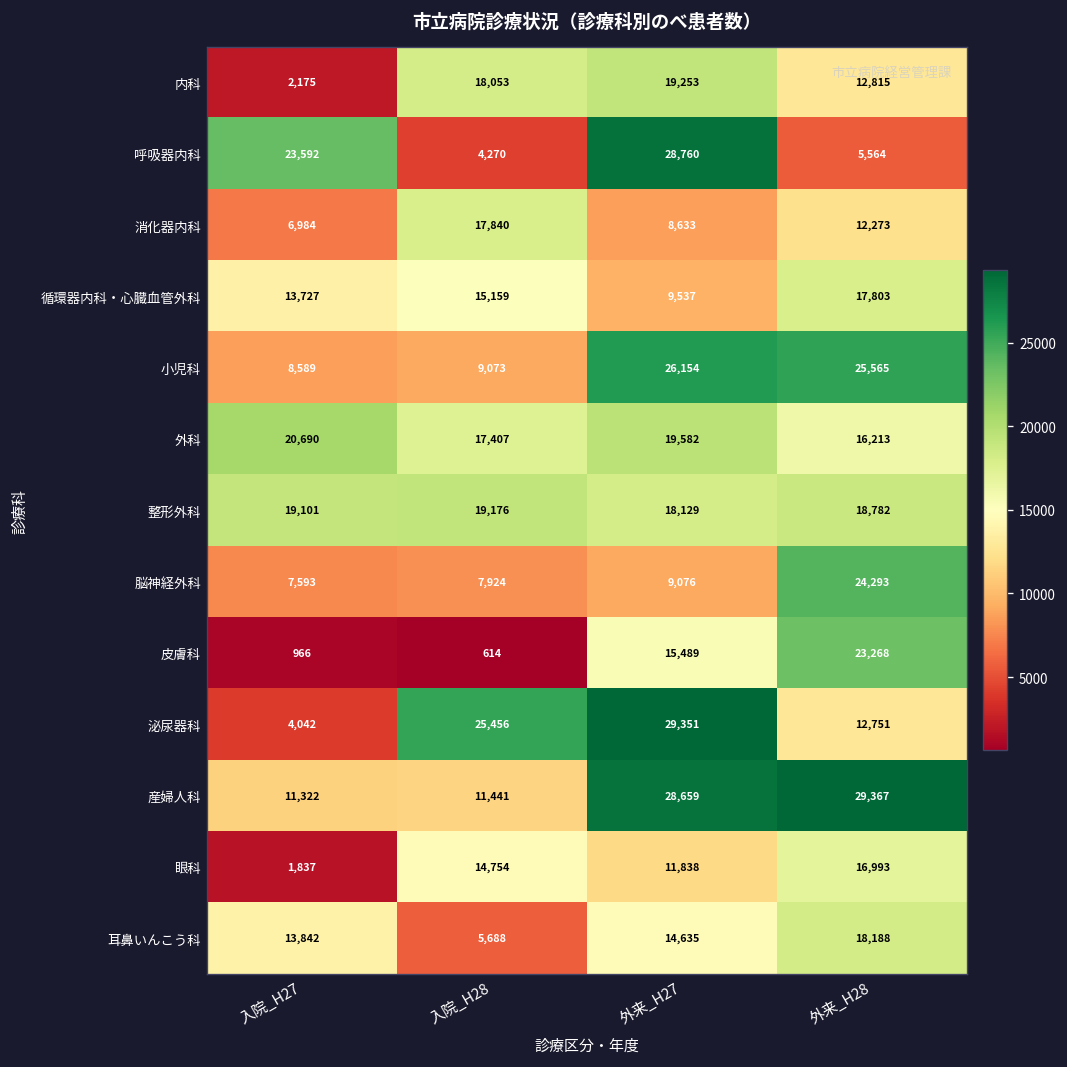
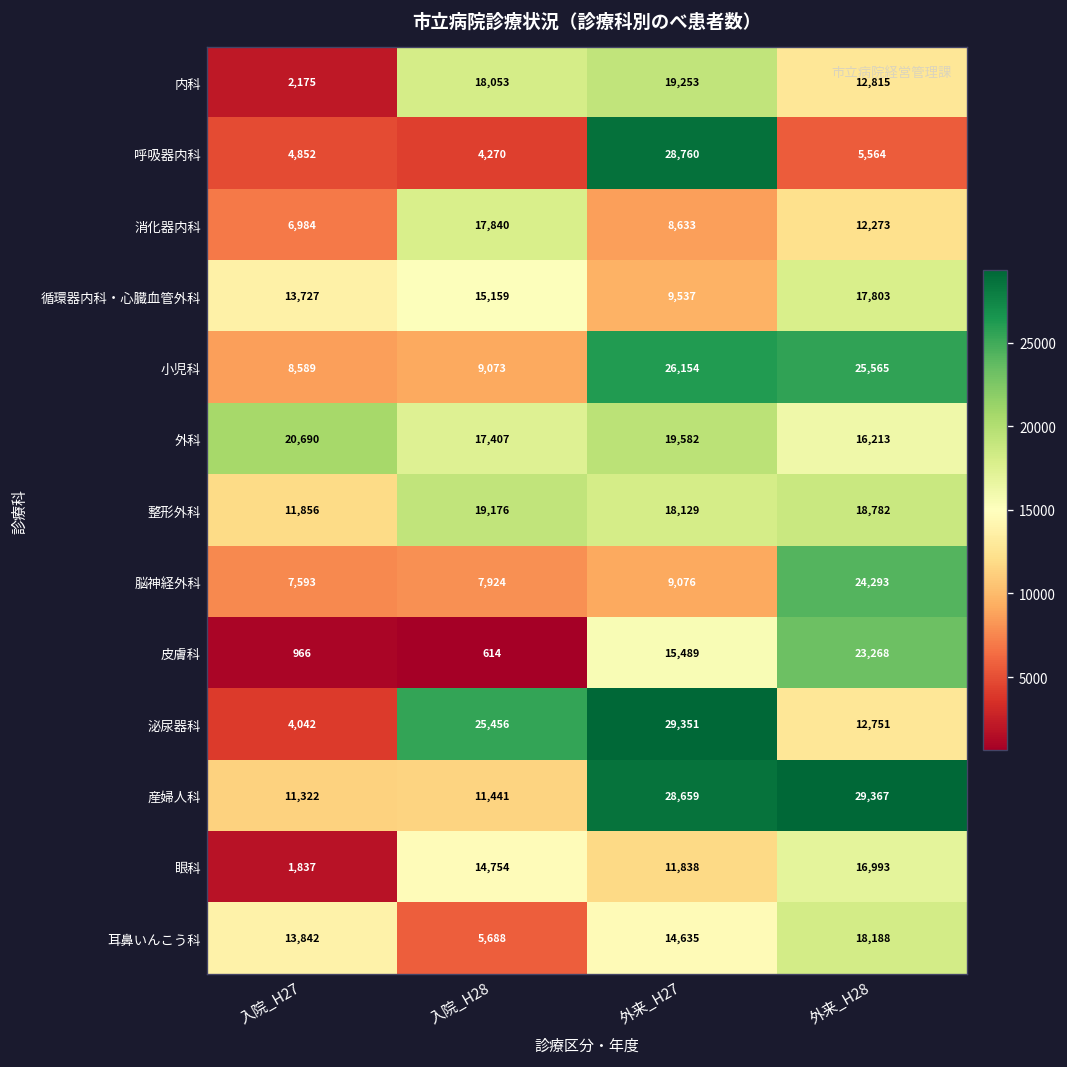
呼吸器内科, 入院_H27: 23,592 -> 4,852
整形外科, 入院_H27: 19,101 -> 11,856
